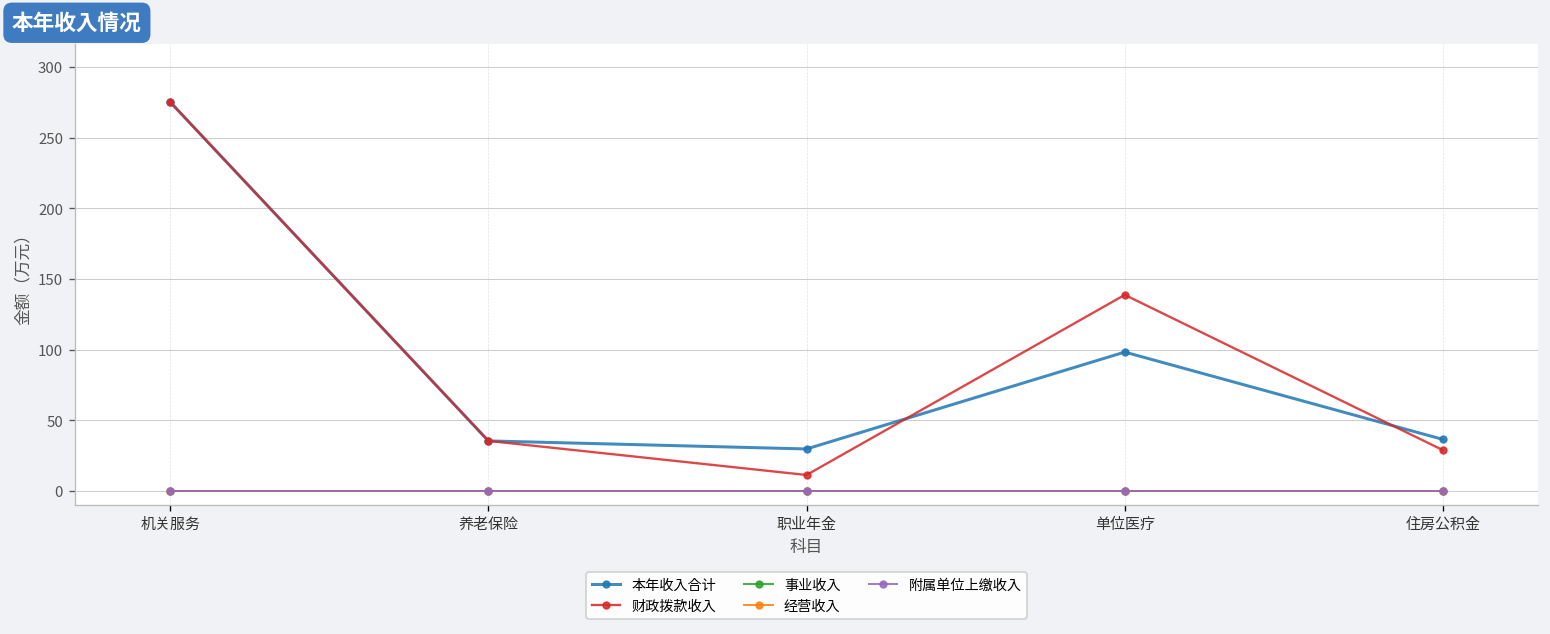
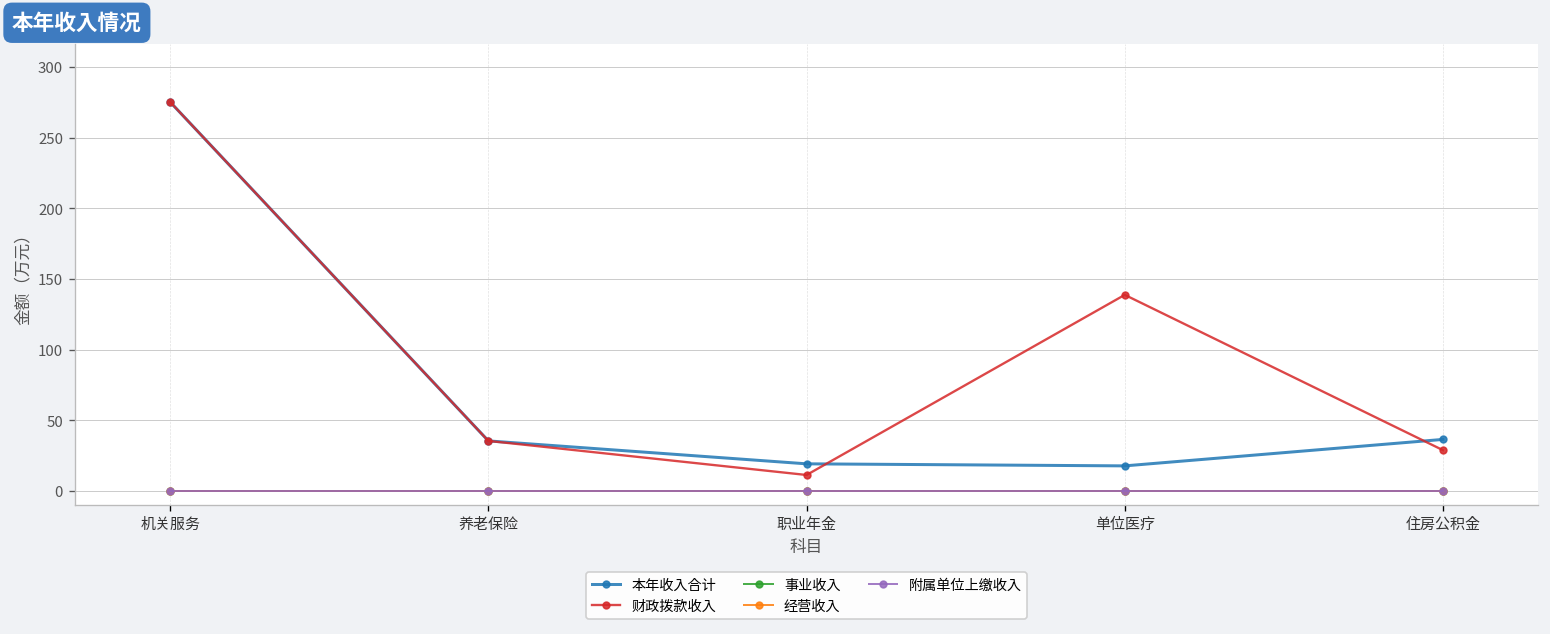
本年收入合计, 职业年金: 30 -> 19
本年收入合计, 单位医疗: 98 -> 18
